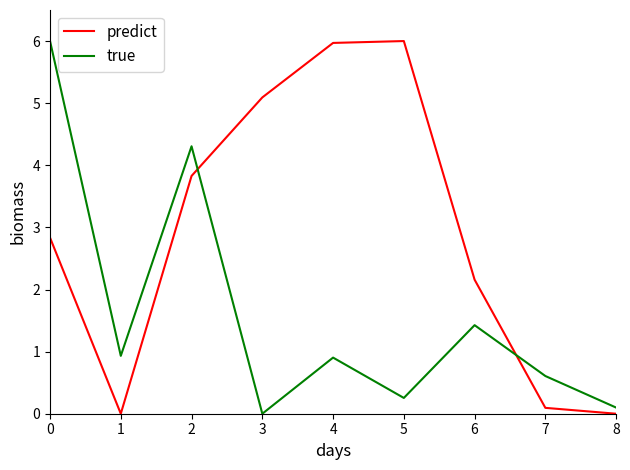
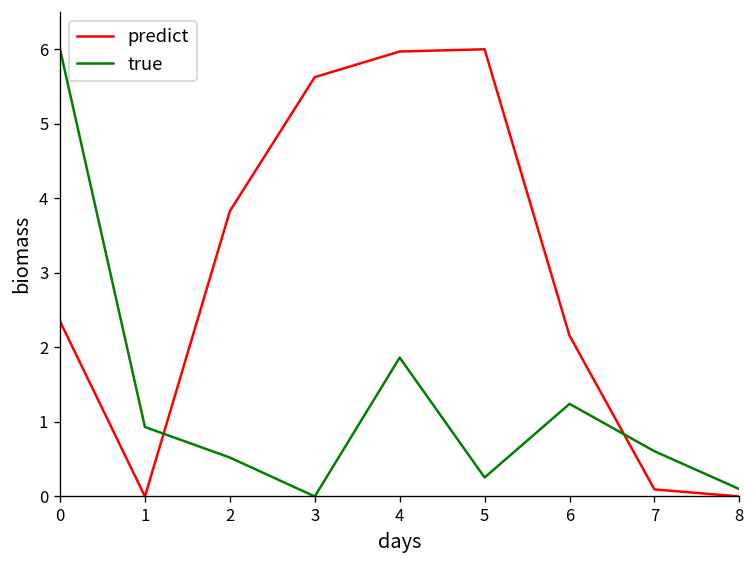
predict, 0: 2.8 -> 2.3
true, 2: 4.3 -> 0.5
predict, 3: 5.1 -> 5.6
true, 4: 0.9 -> 1.9
true, 6: 1.4 -> 1.2
